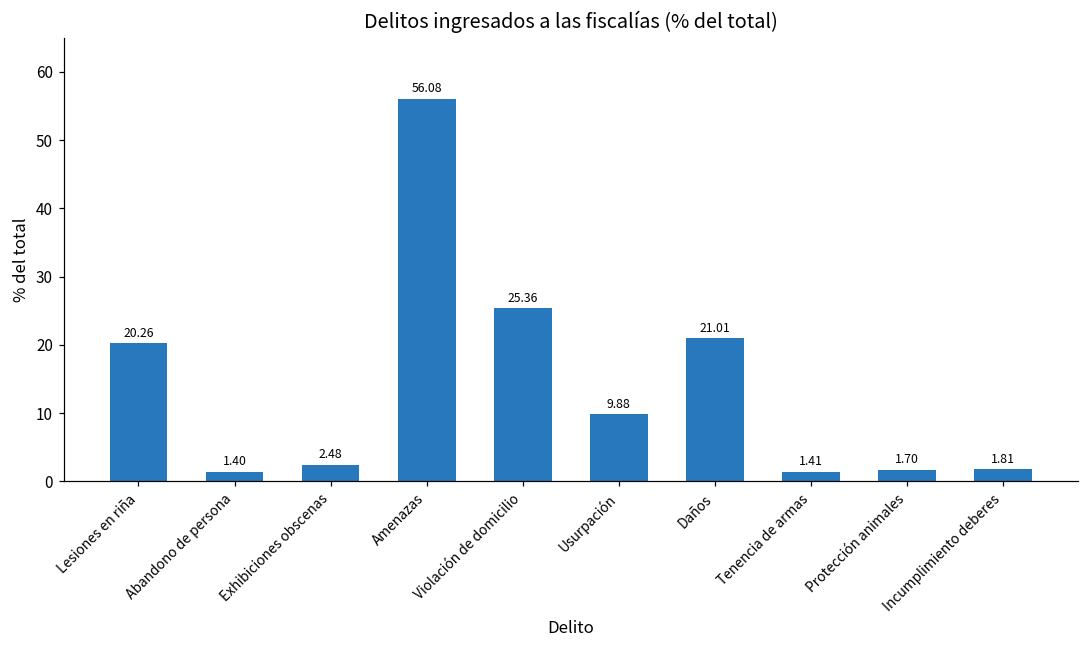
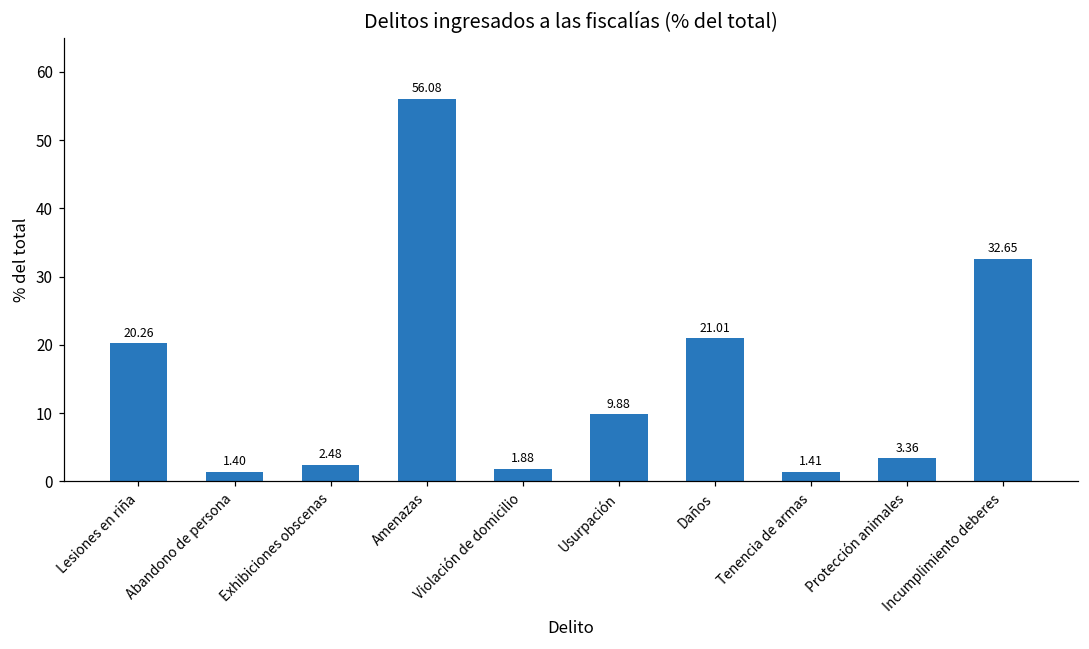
Violación de domicilio: 25.36 -> 1.88
Protección animales: 1.70 -> 3.36
Incumplimiento deberes: 1.81 -> 32.65
